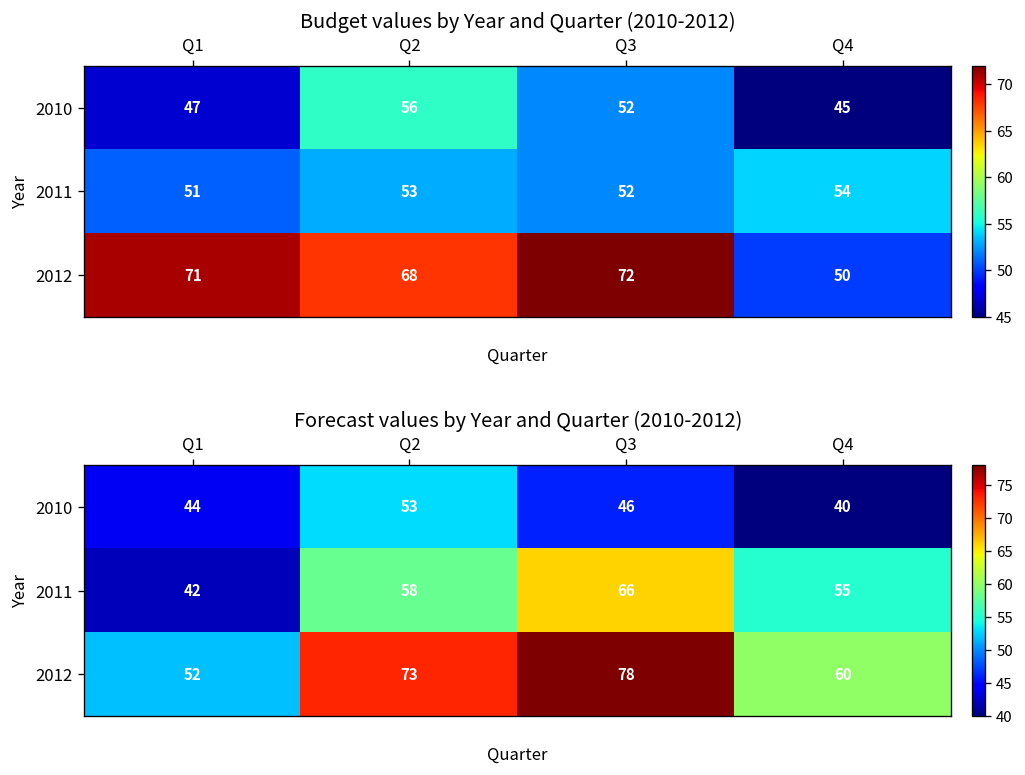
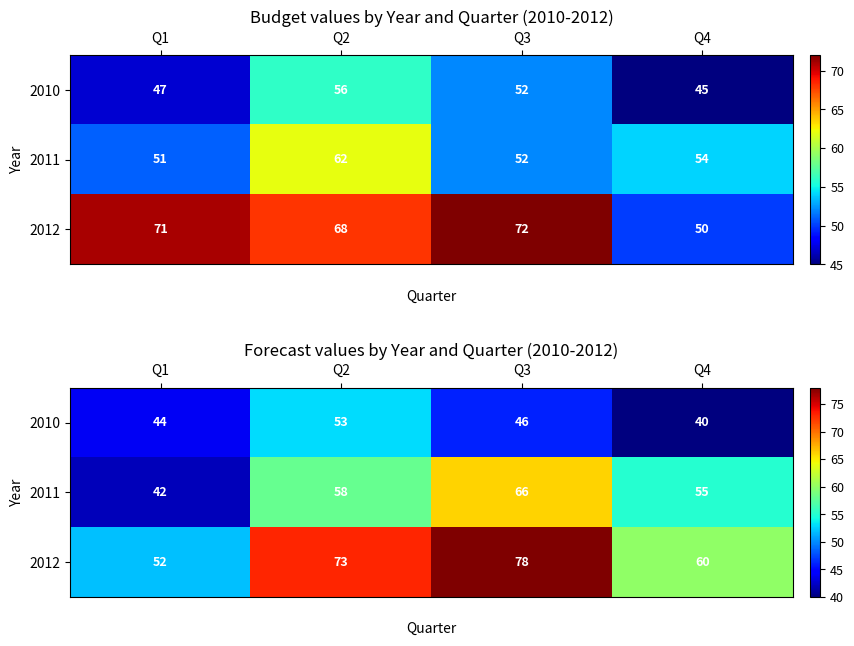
Budget values by Year and Quarter (2010-2012), 2011, Q2: 53 -> 62
